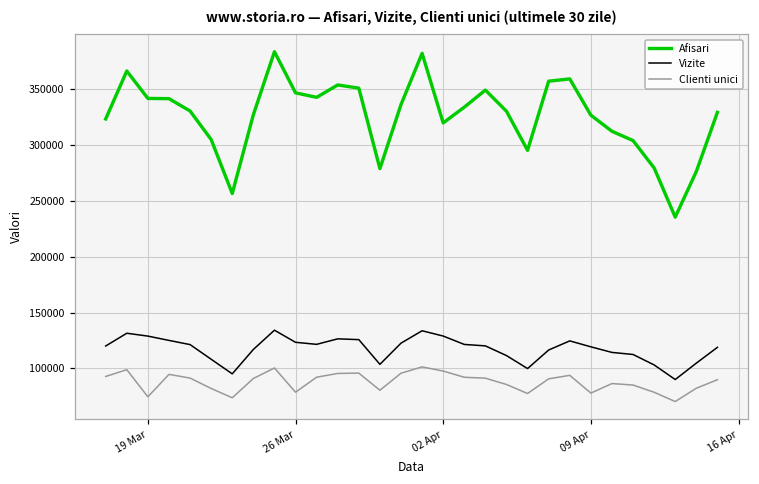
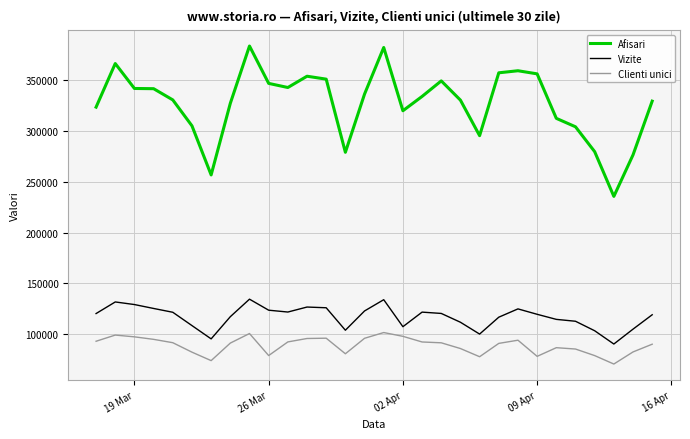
Clienti unici, 19 Mar: 75000 -> 97000
Vizite, 02 Apr: 129000 -> 107000
Afisari, 09 Apr: 327000 -> 356000
